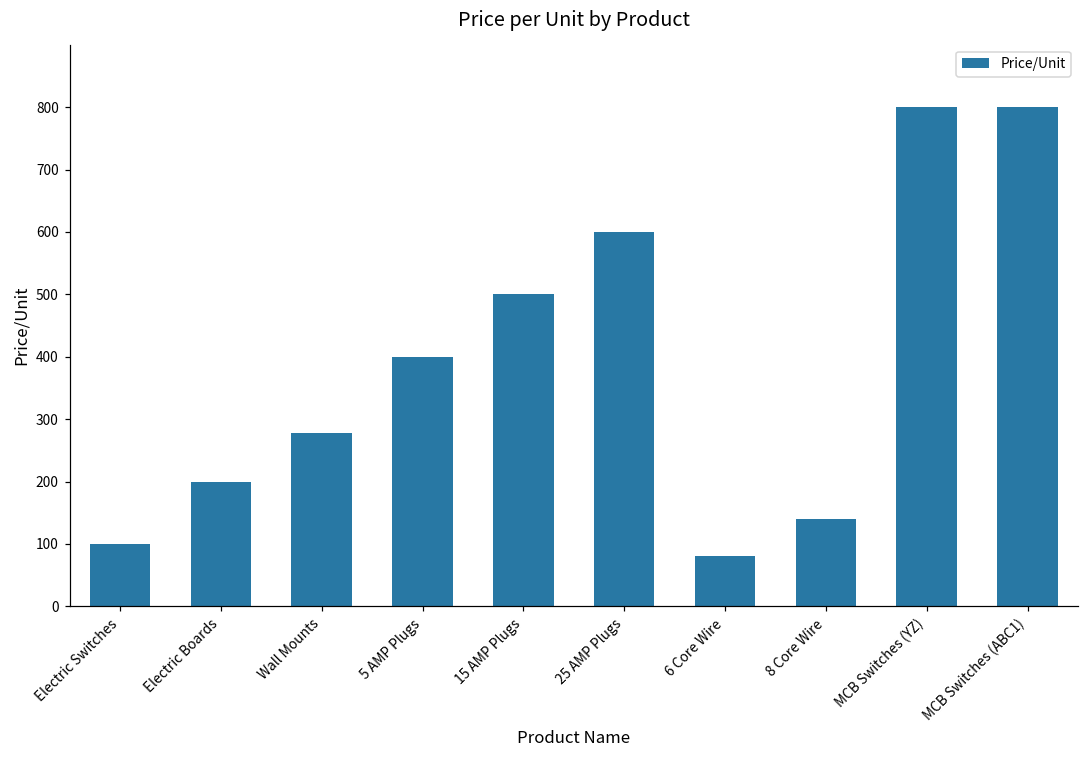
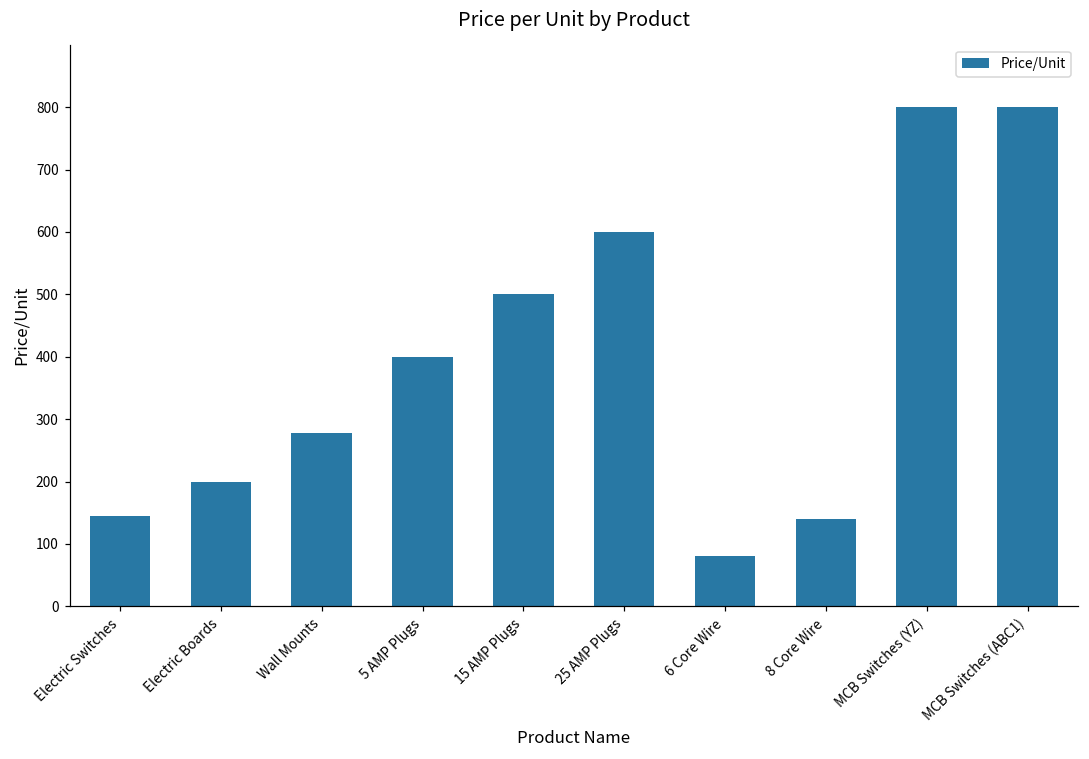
Electric Switches: 100 -> 140
